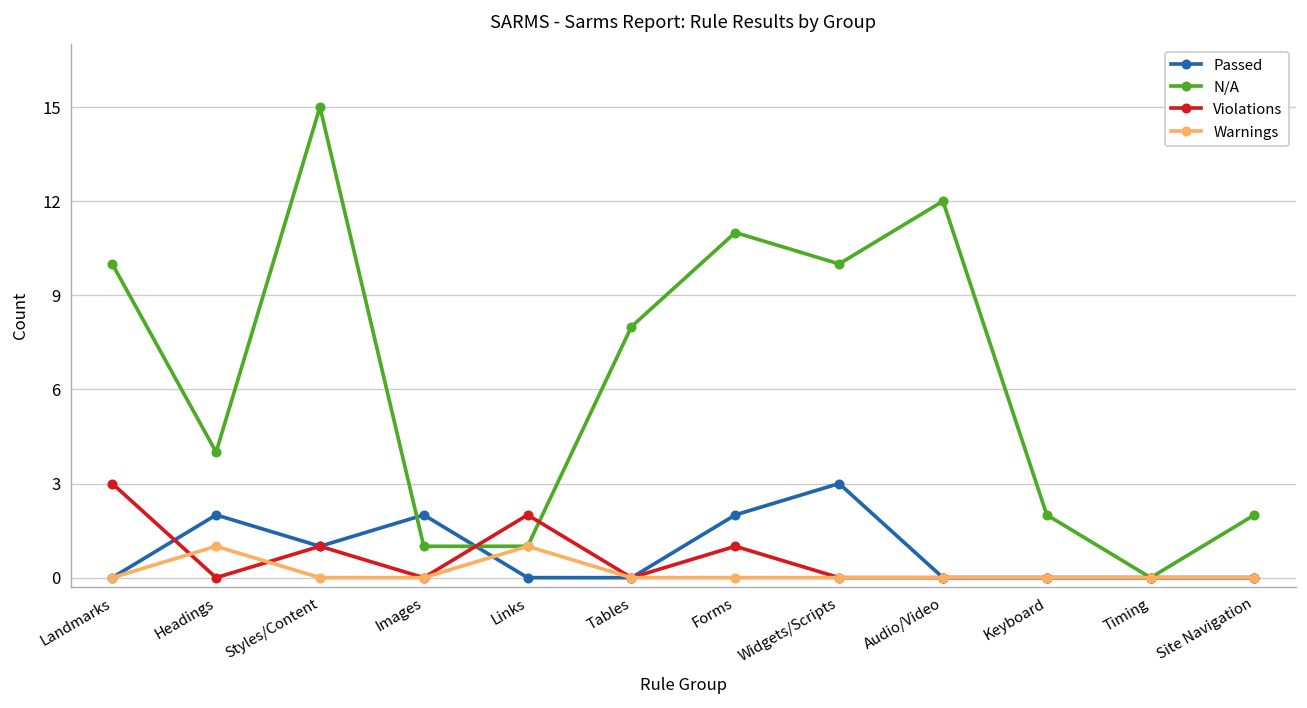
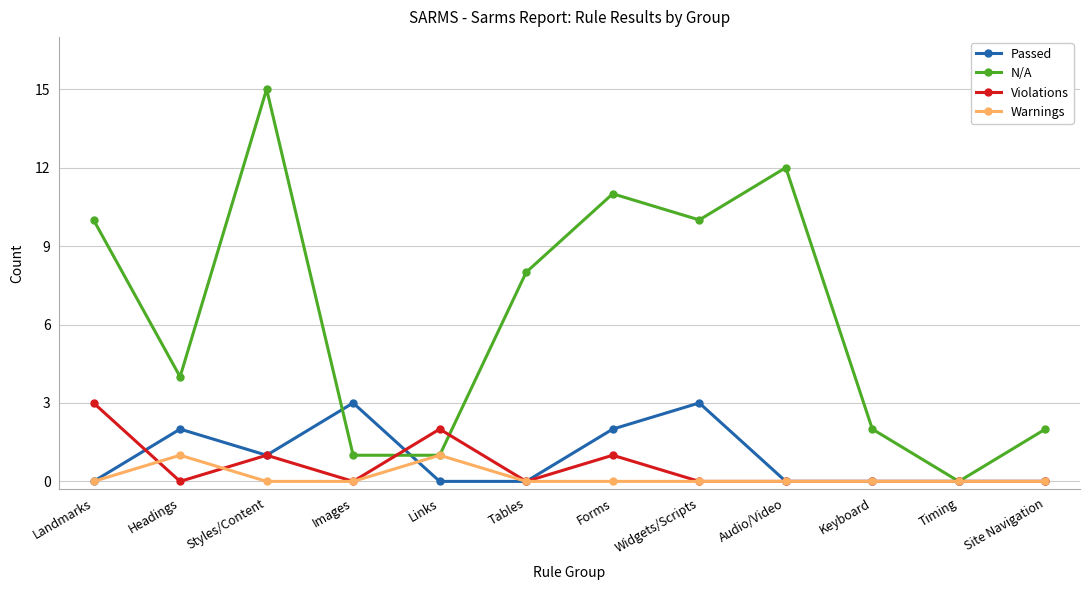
Passed, Images: 2 -> 3
